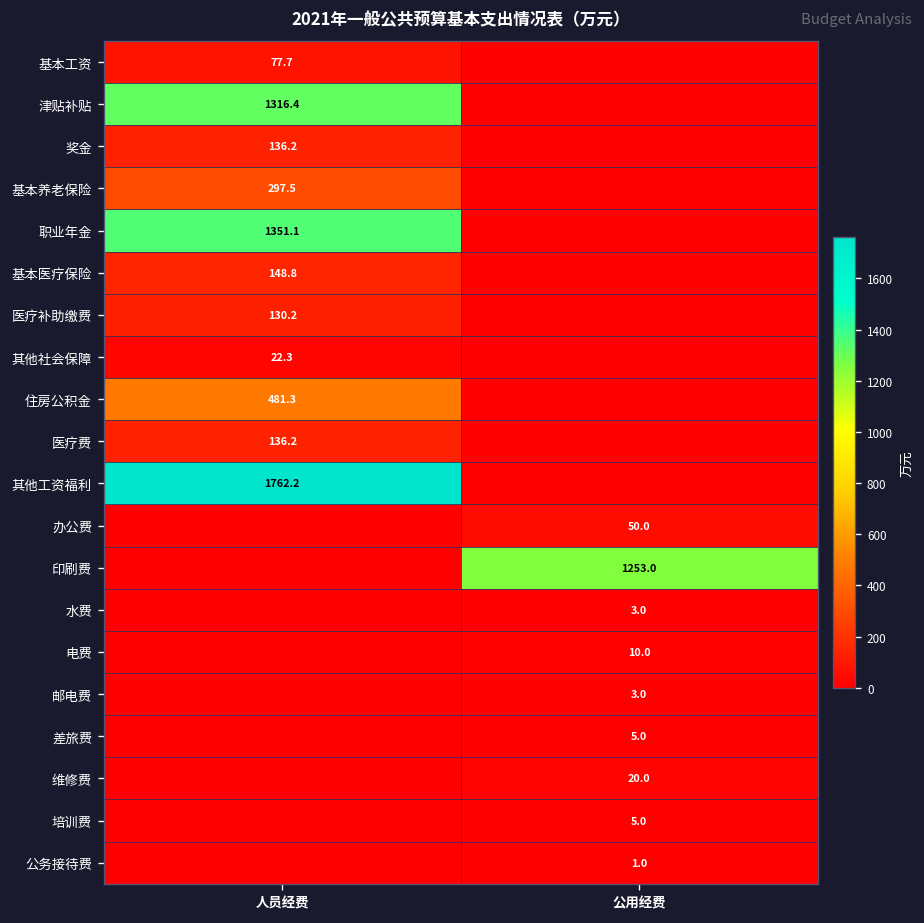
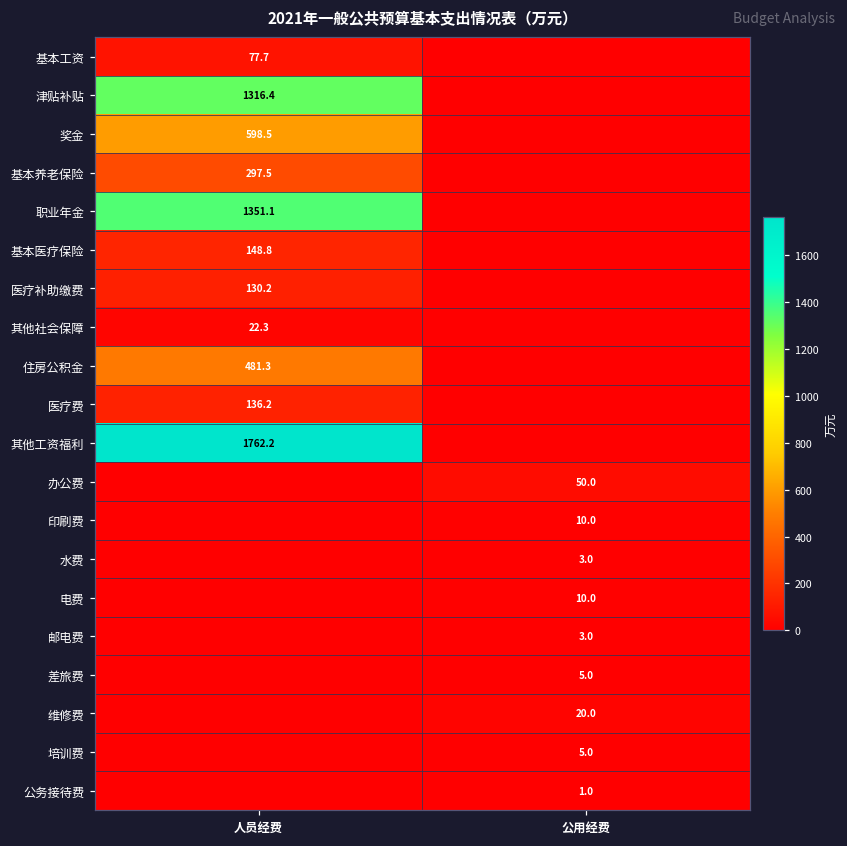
奖金, 人员经费: 136.2 -> 598.5
印刷费, 公用经费: 1253.0 -> 10.0
